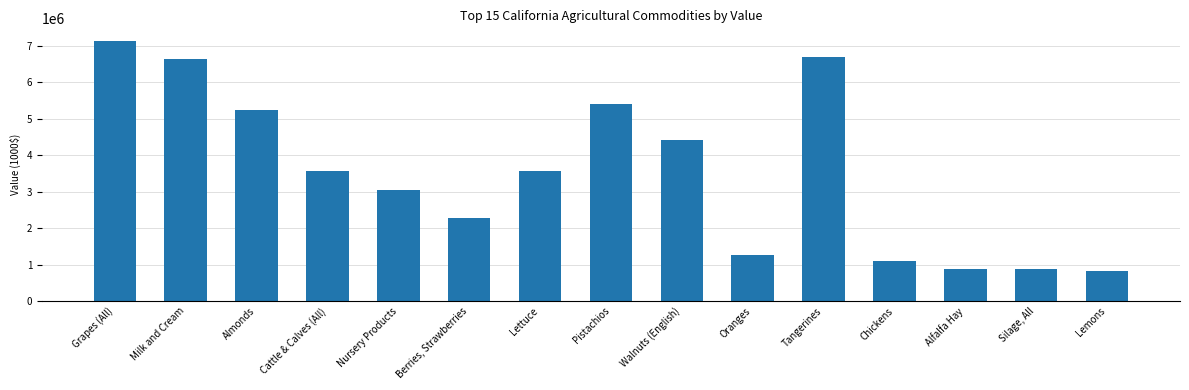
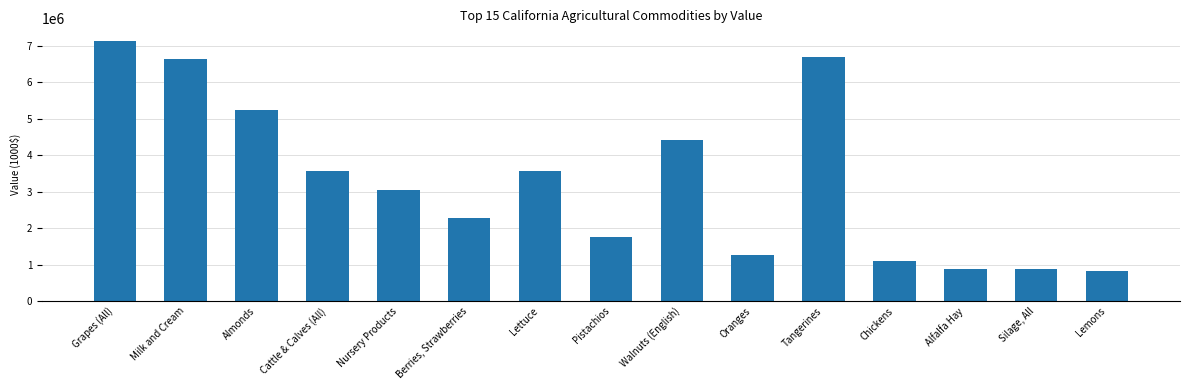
Pistachios: 5400000 -> 1800000
